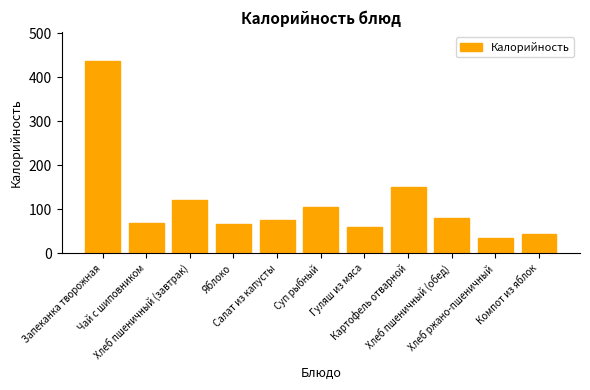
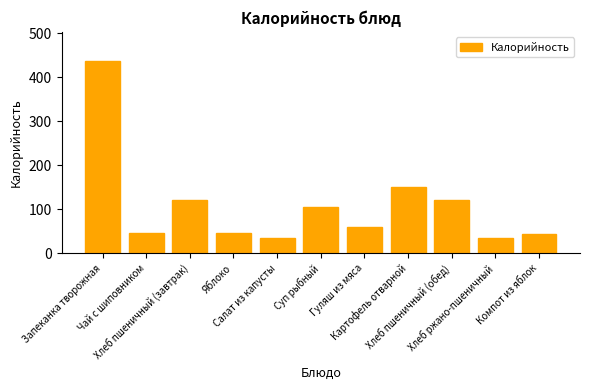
Чай с шиповником: 70 -> 50
Яблоко: 70 -> 50
Салат из капусты: 80 -> 40
Хлеб пшеничный (обед): 80 -> 120
